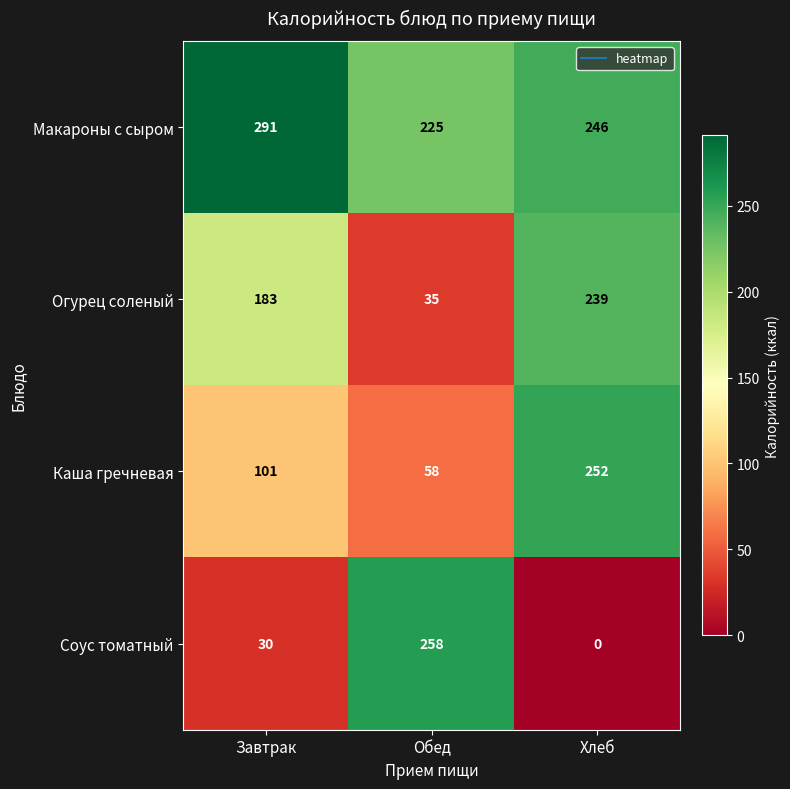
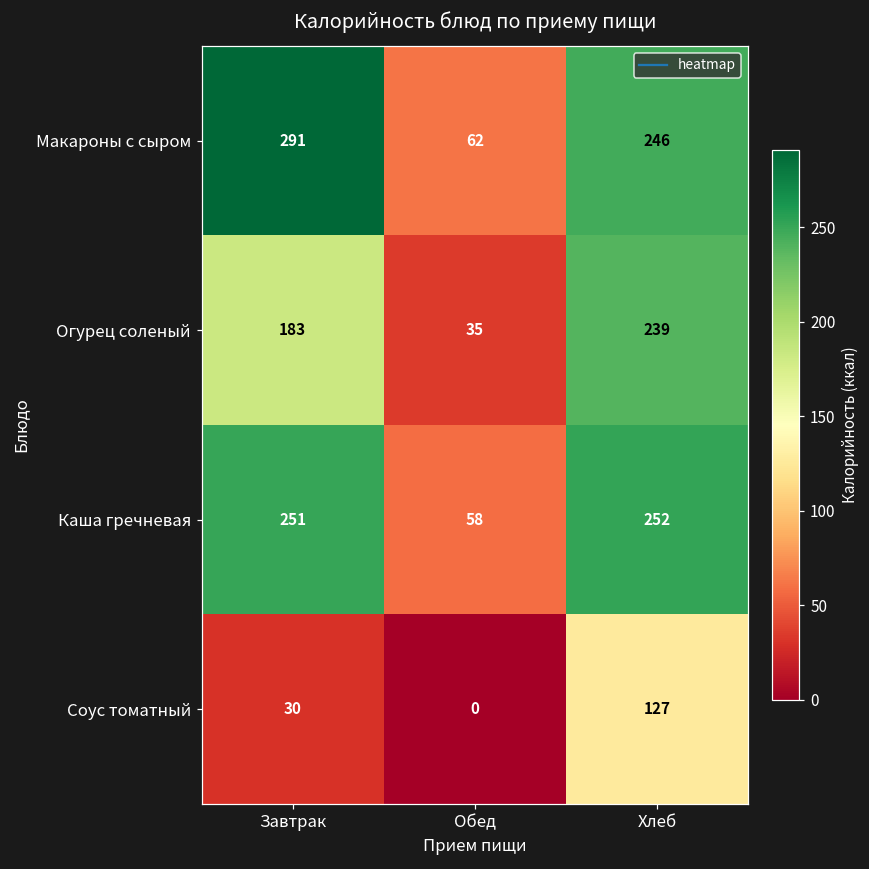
Макароны с сыром, Обед: 225 -> 62
Каша гречневая, Завтрак: 101 -> 251
Соус томатный, Обед: 258 -> 0
Соус томатный, Хлеб: 0 -> 127
